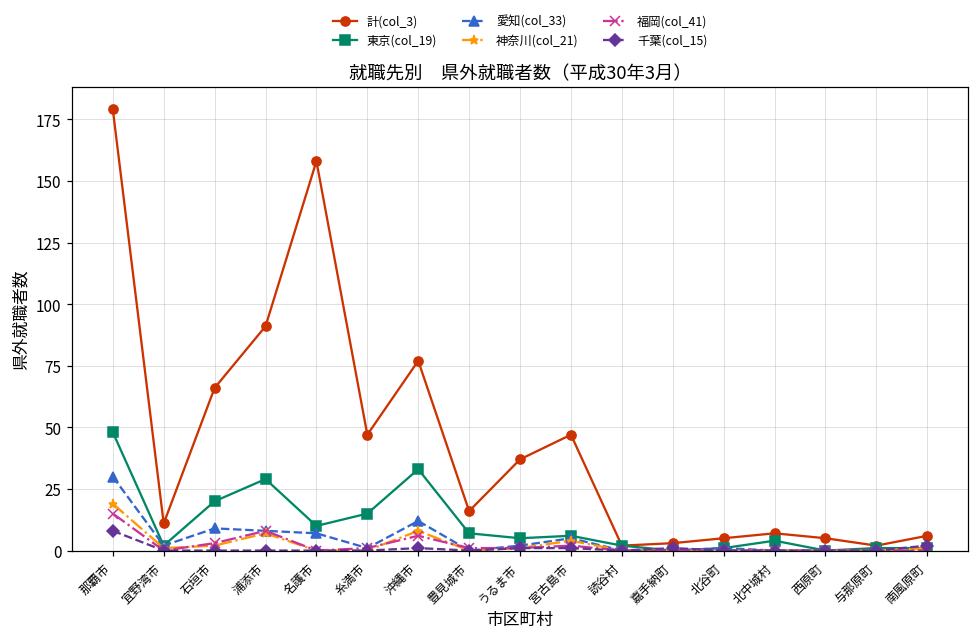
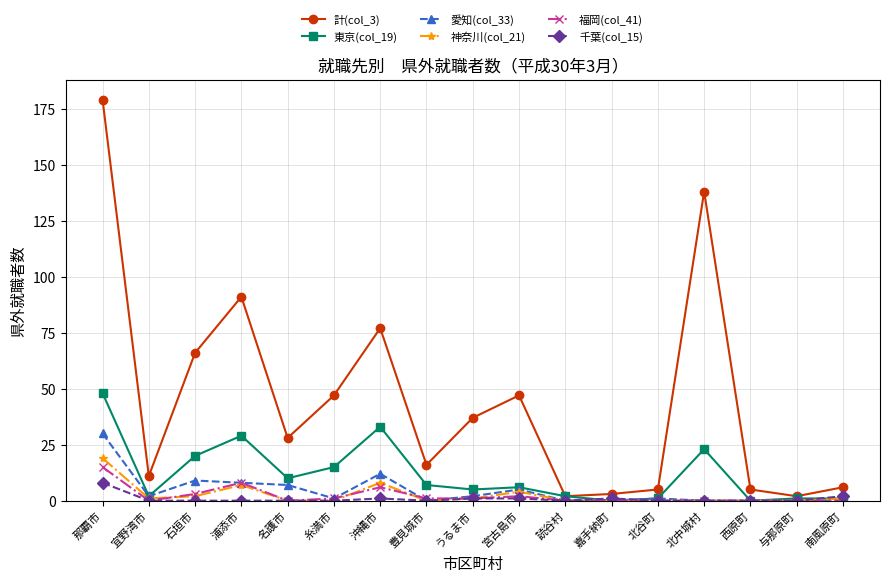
計(col_3), 名護市: 158 -> 28
計(col_3), 北中城村: 7 -> 138
東京(col_19), 北中城村: 4 -> 23
